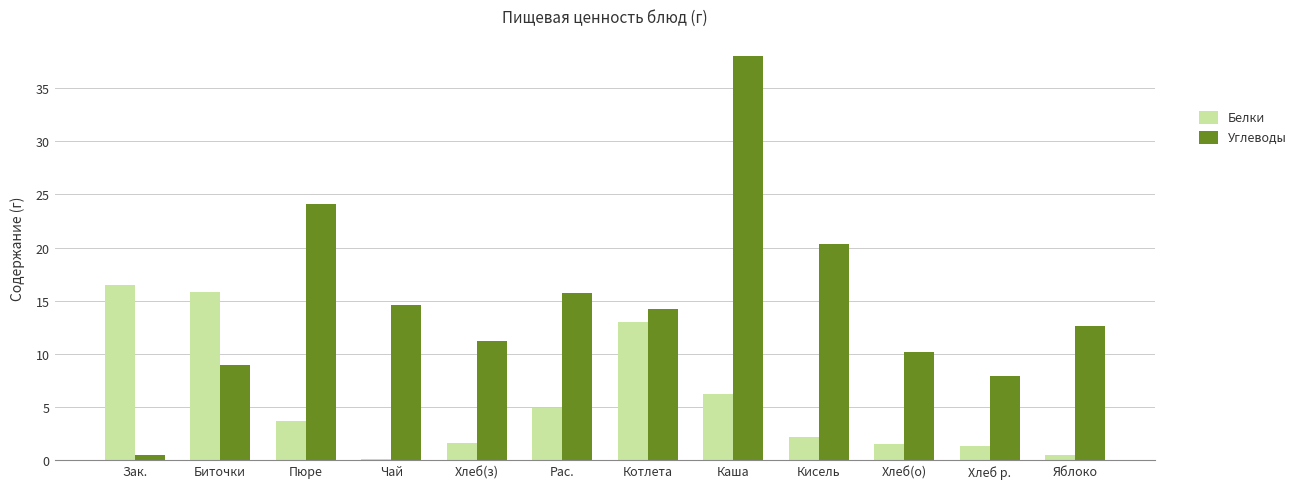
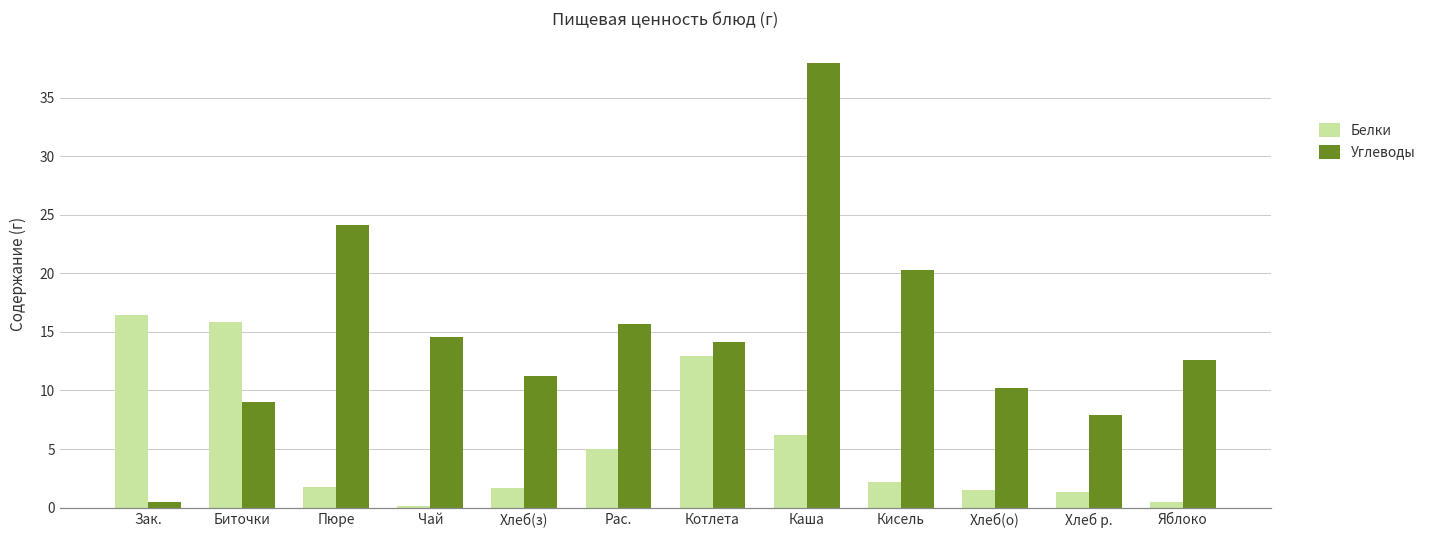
Белки, Пюре: 3.7 -> 1.8
